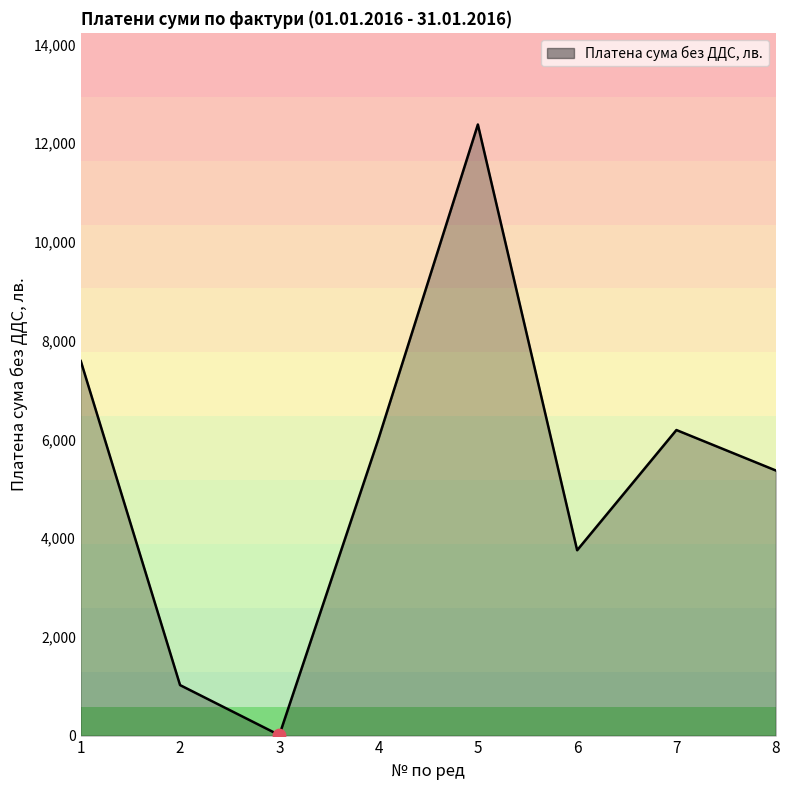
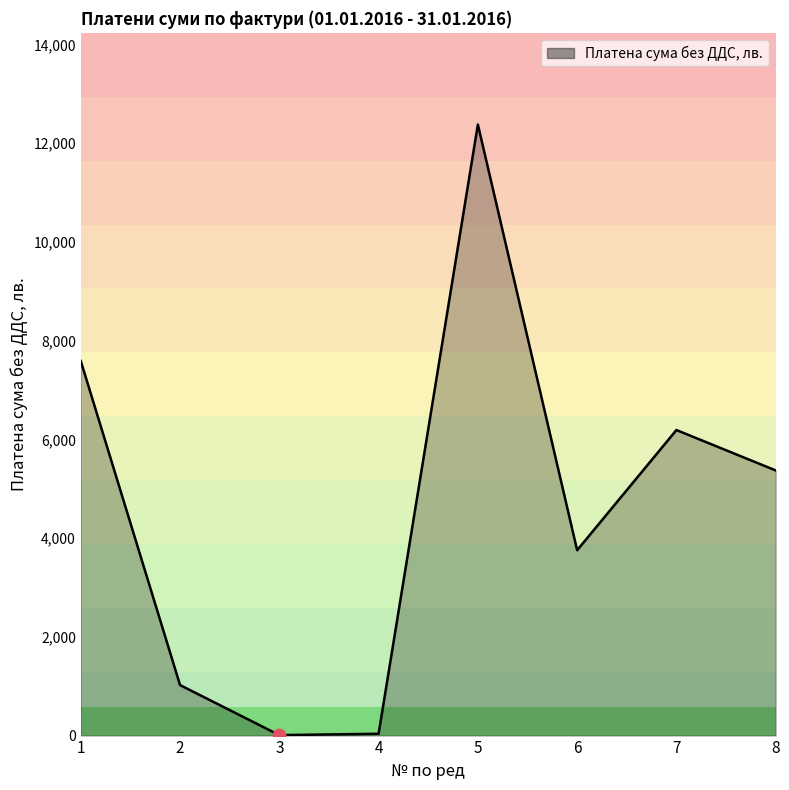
Платена сума без ДДС, лв., 4: 6,000 -> 0
